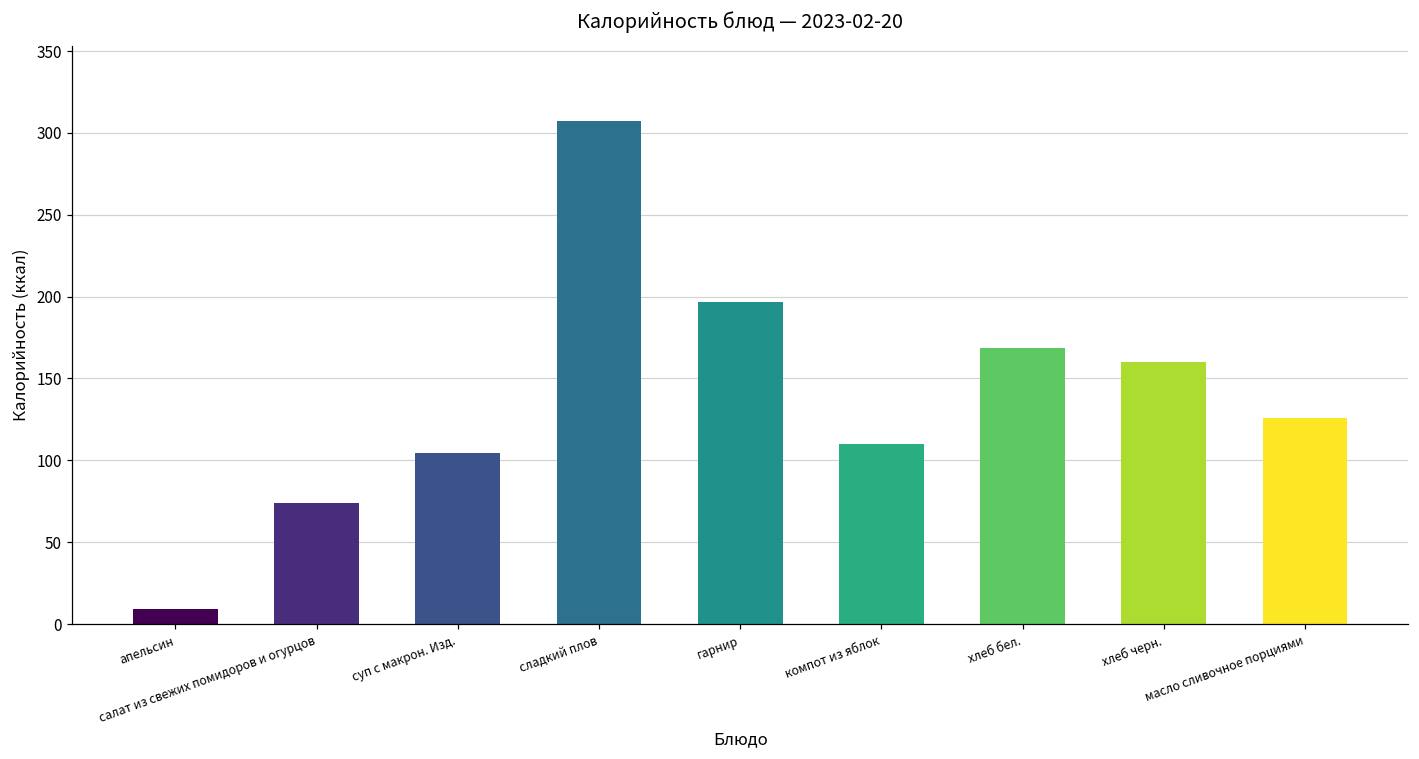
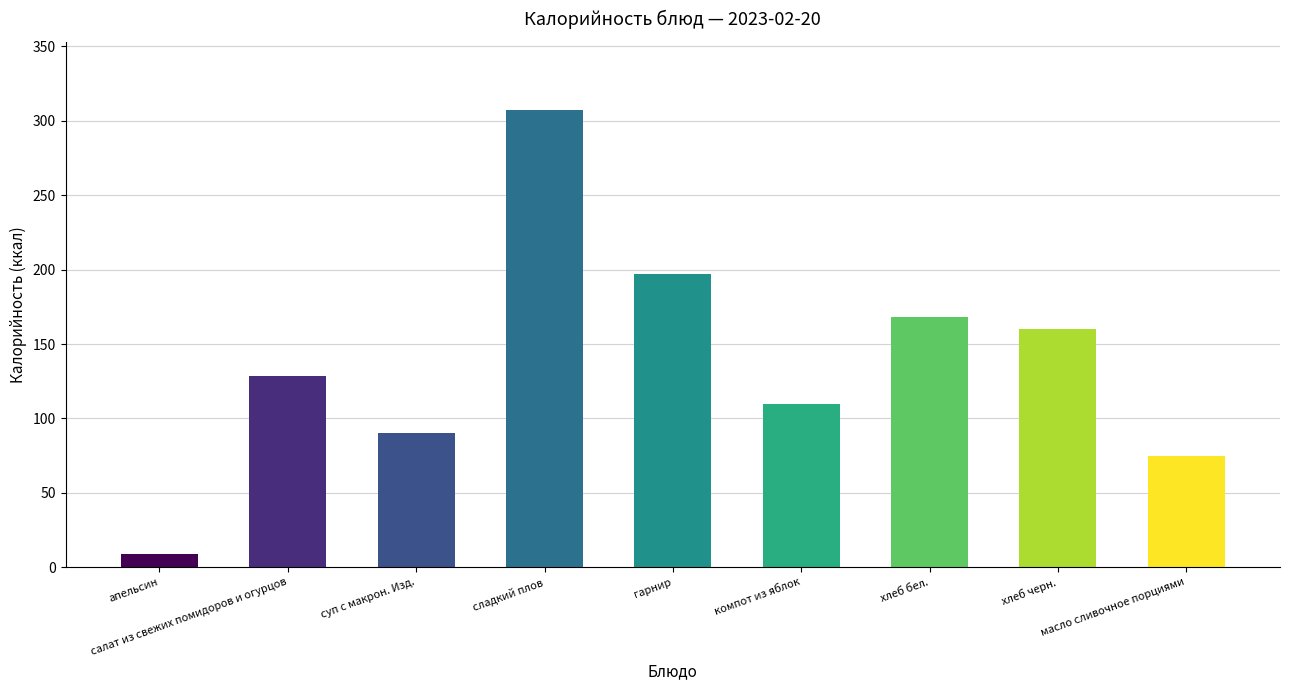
салат из свежих помидоров и огурцов: 74 -> 128
суп с макрон. Изд.: 105 -> 90
масло сливочное порциями: 126 -> 75
